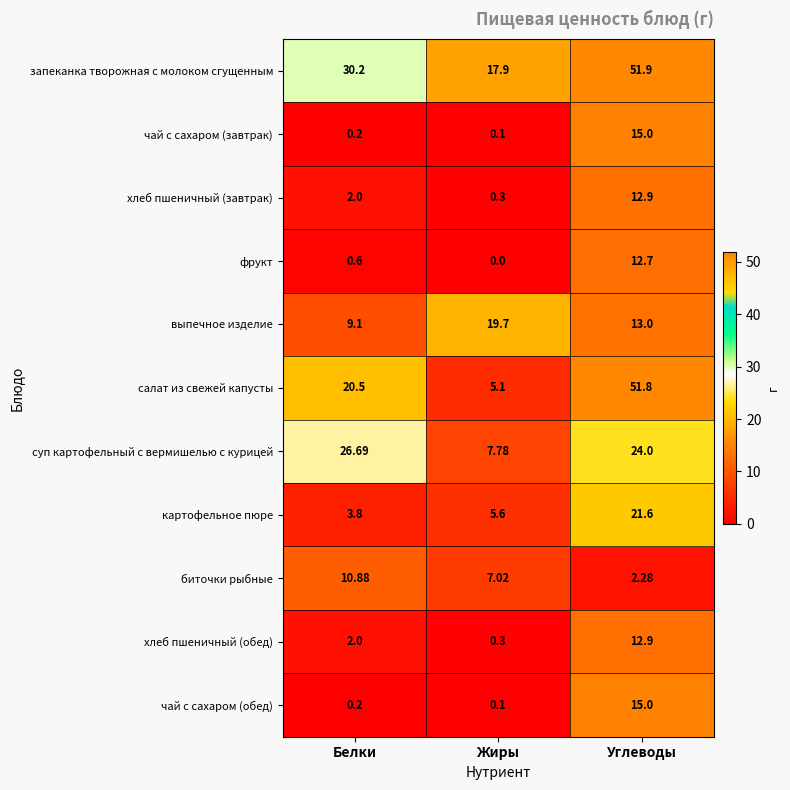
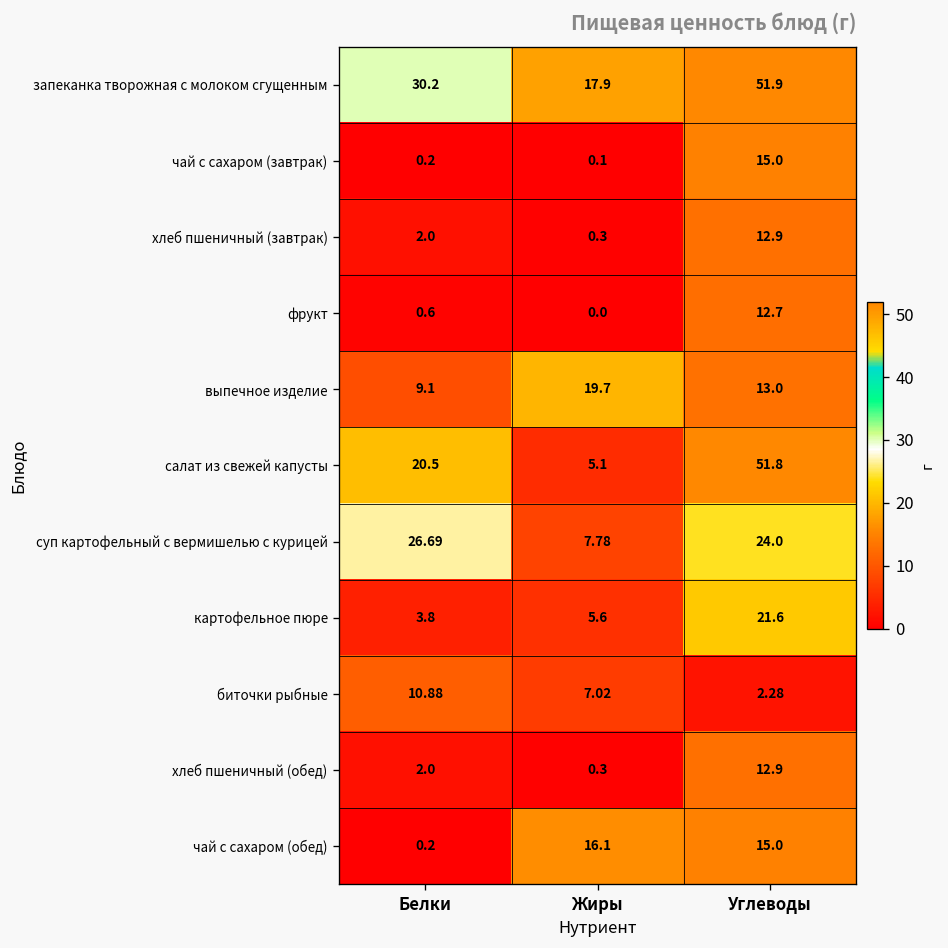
чай с сахаром (обед), Жиры: 0.1 -> 16.1
